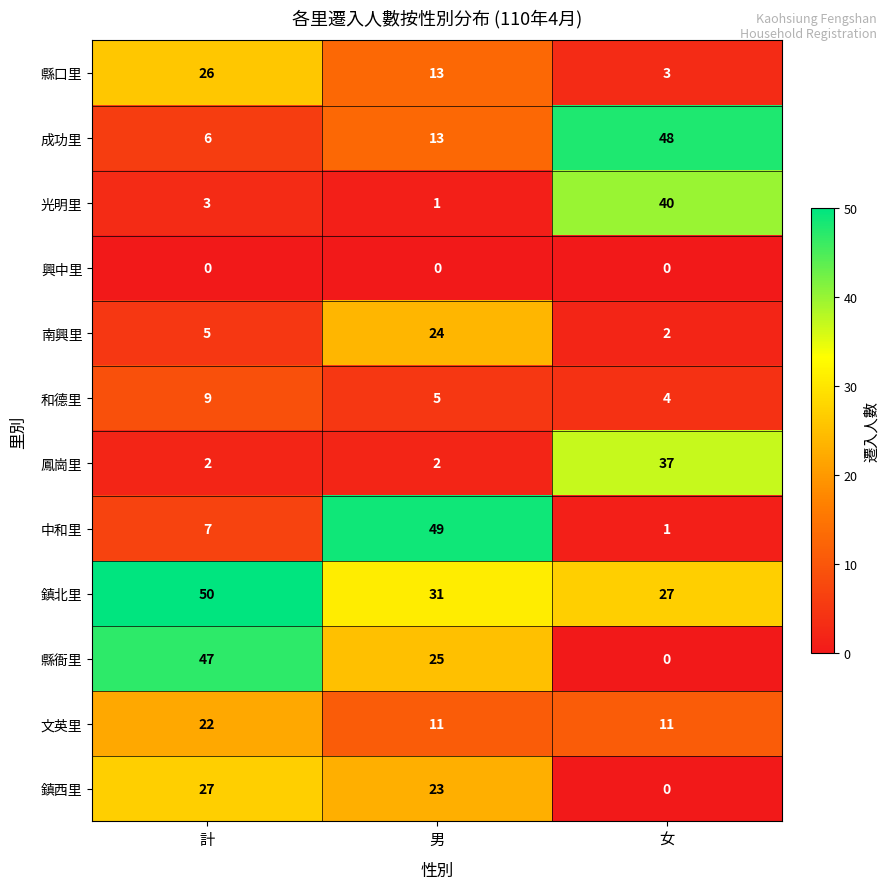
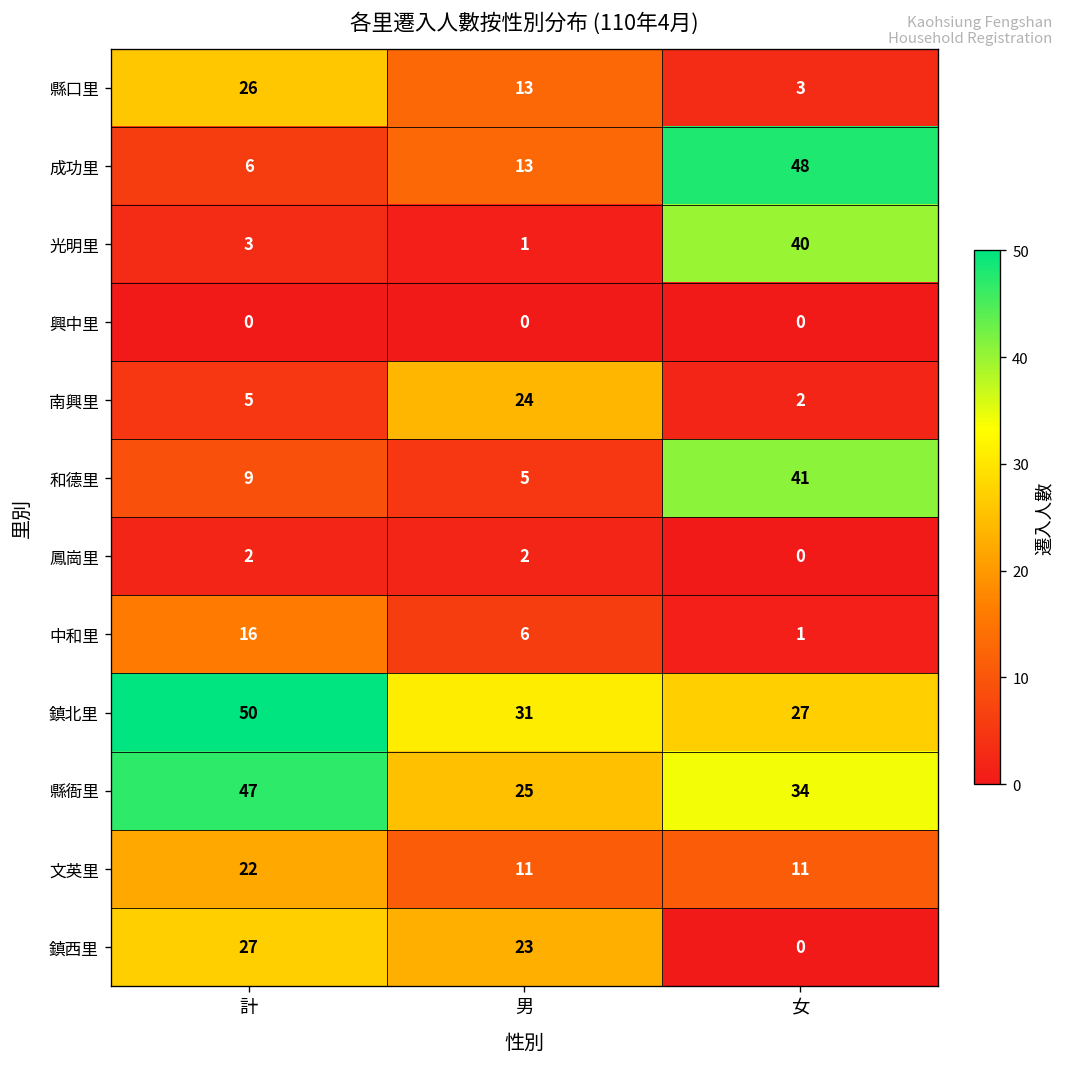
和德里, 女: 4 -> 41
鳳崗里, 女: 37 -> 0
中和里, 計: 7 -> 16
中和里, 男: 49 -> 6
縣衙里, 女: 0 -> 34
